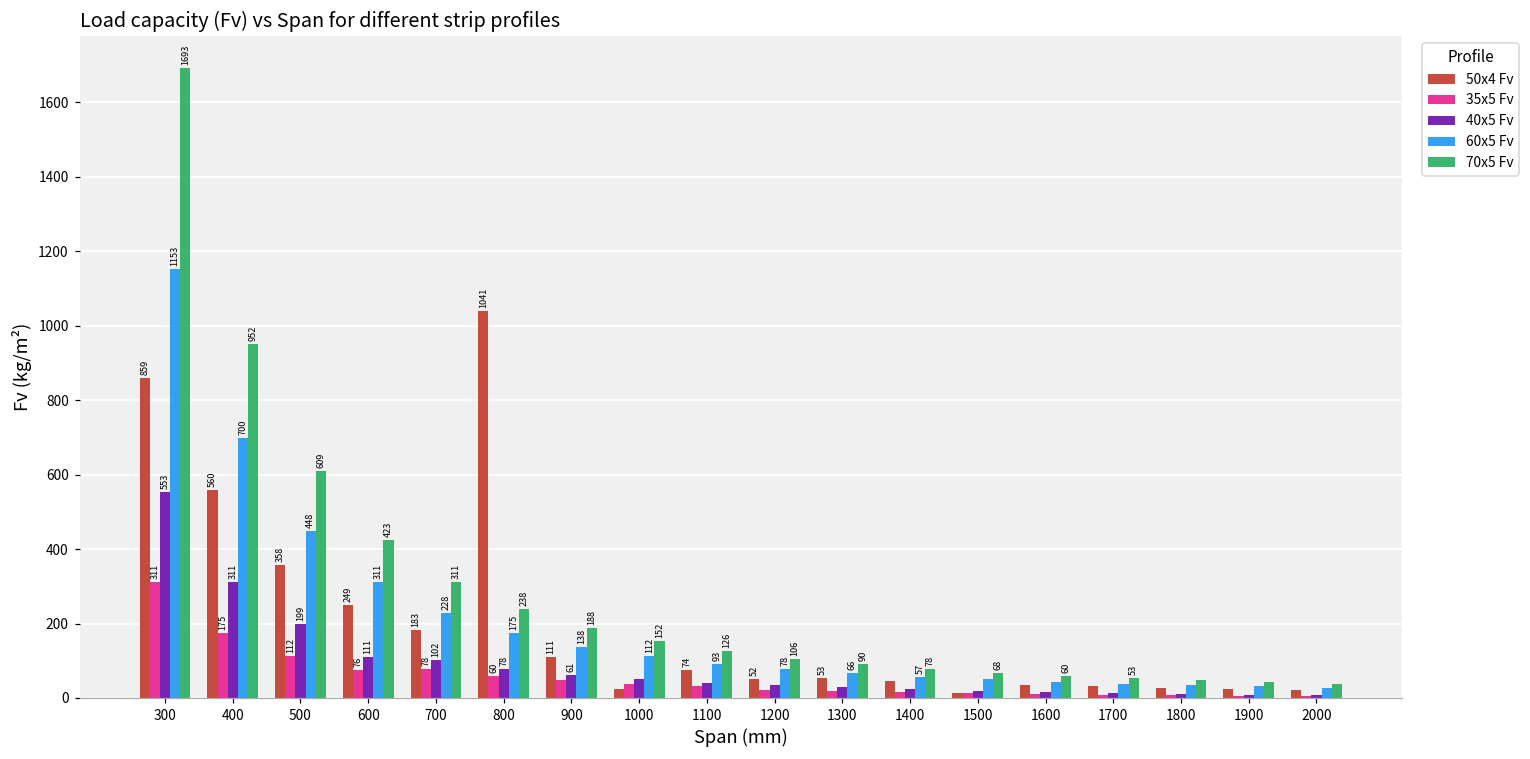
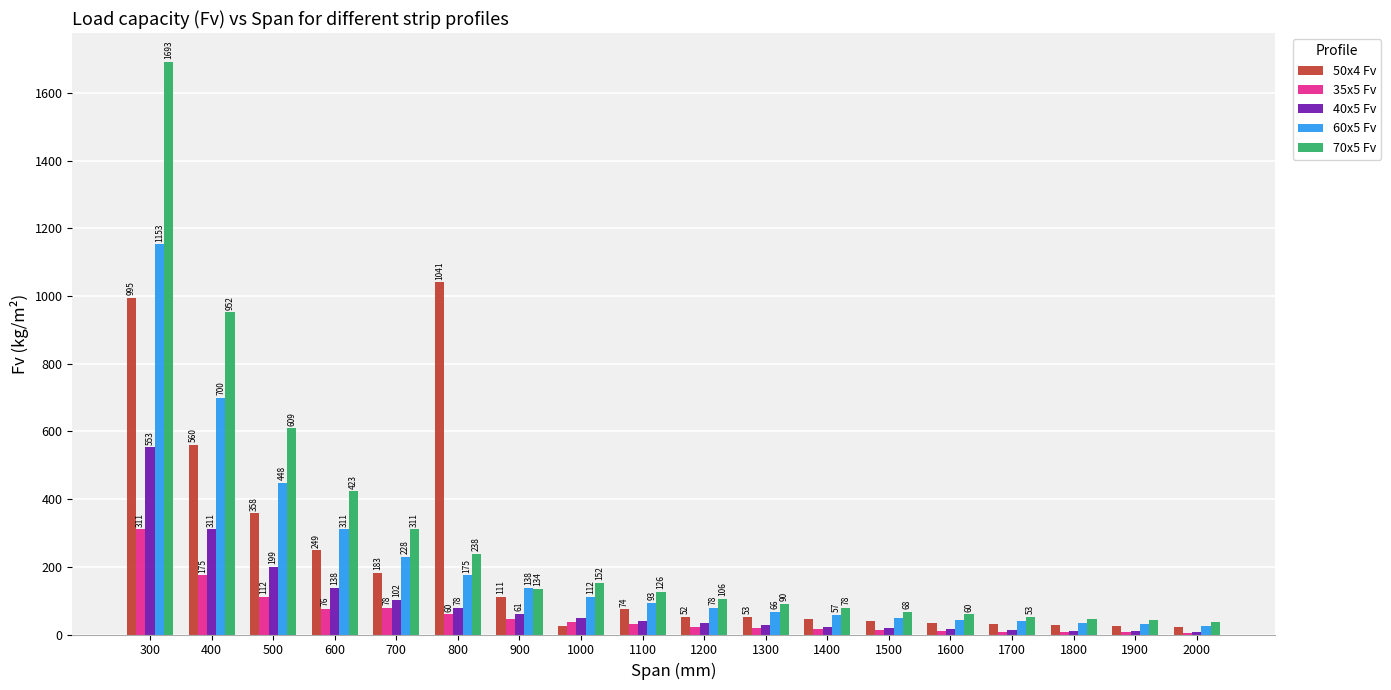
50x4 Fv, 300: 859 -> 995
40x5 Fv, 600: 111 -> 138
70x5 Fv, 900: 188 -> 134
50x4 Fv, 1500: 10 -> 40
